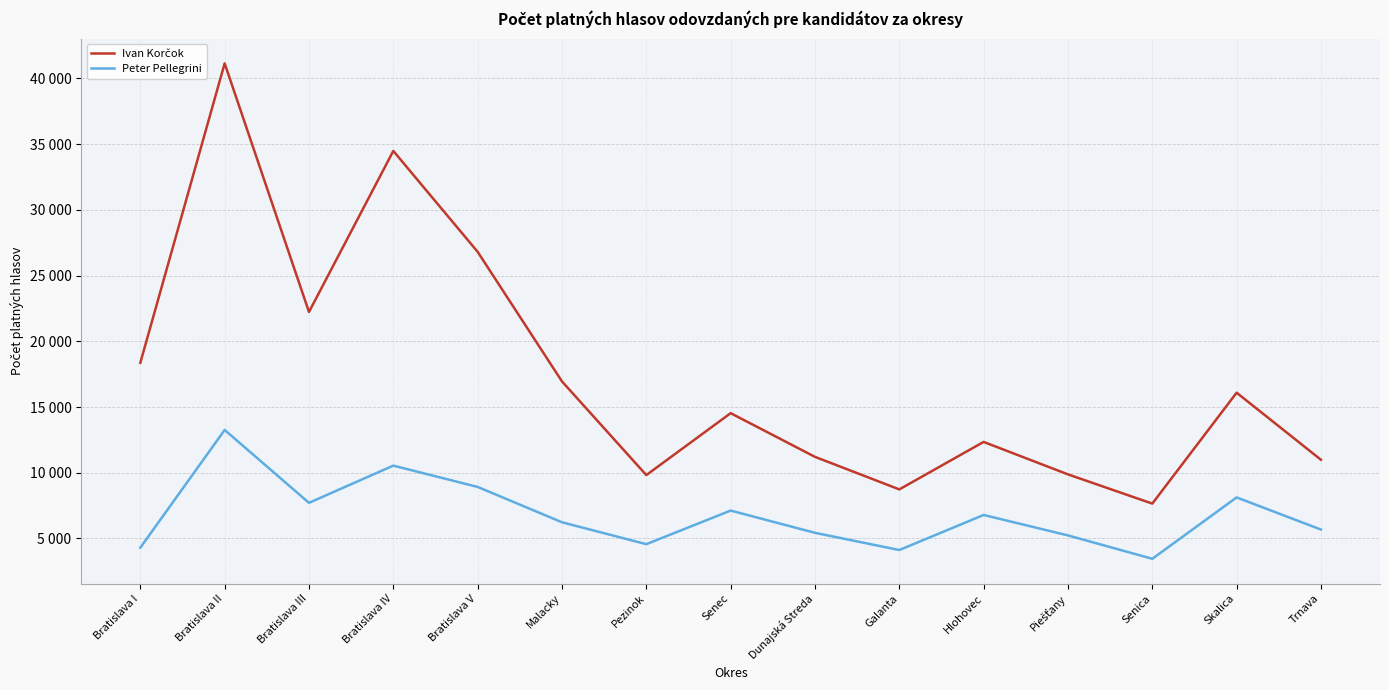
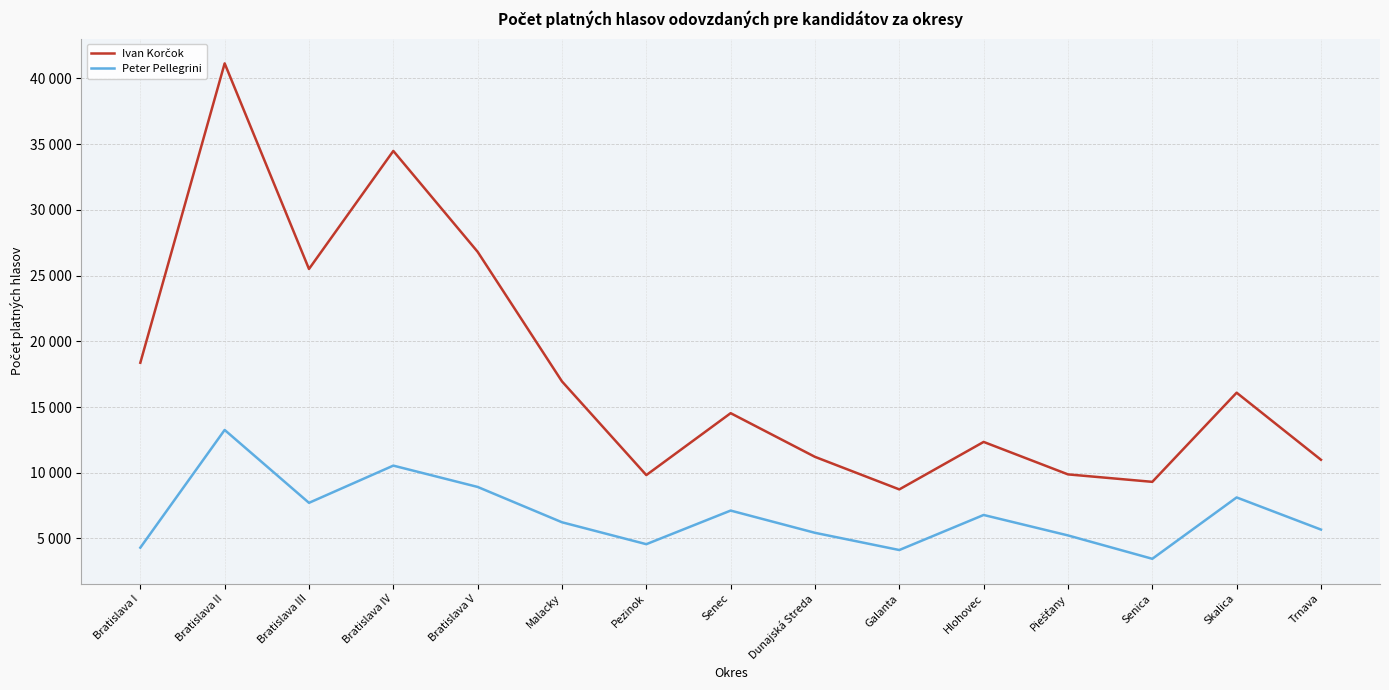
Ivan Korčok, Bratislava III: 22200 -> 25500
Ivan Korčok, Senica: 7700 -> 9300
